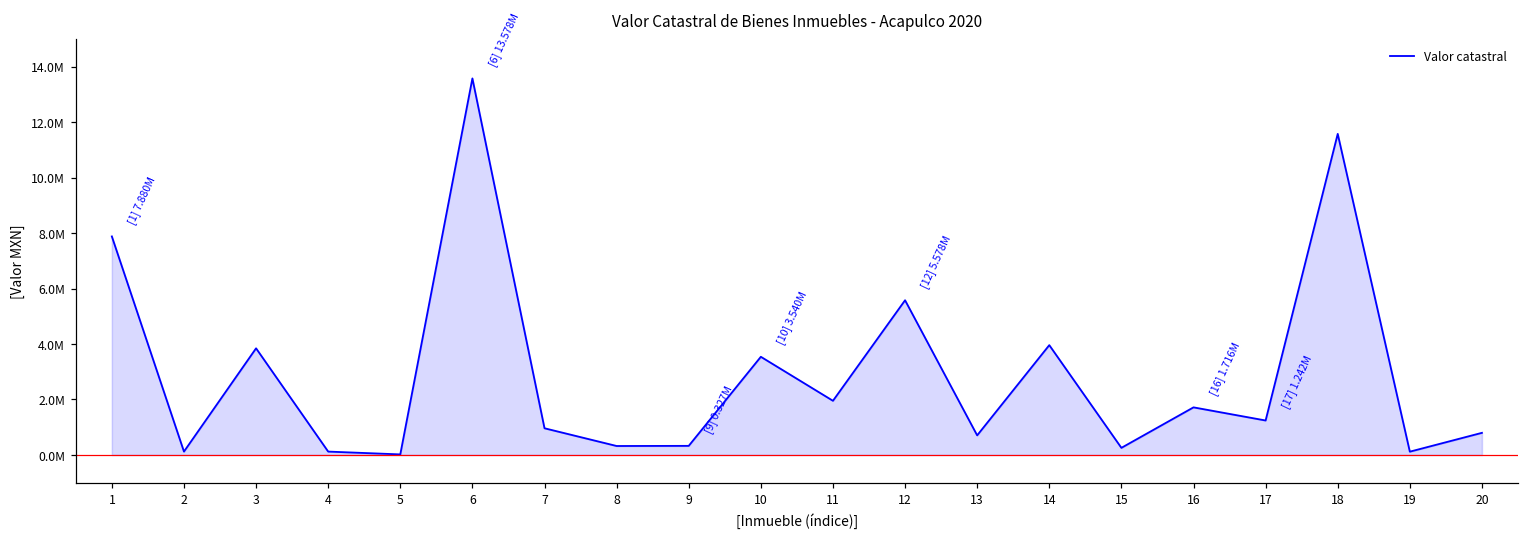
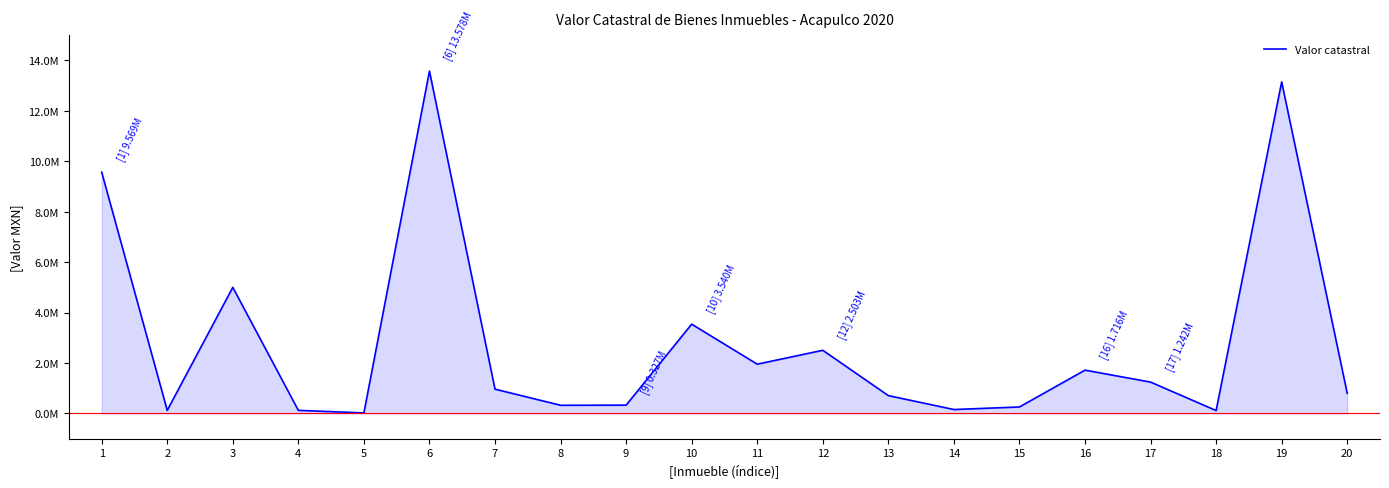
1: 7.880M -> 9.569M
3: 3800000 -> 5000000
12: 5.578M -> 2.503M
14: 4000000 -> 200000
18: 11600000 -> 100000
19: 100000 -> 13100000
